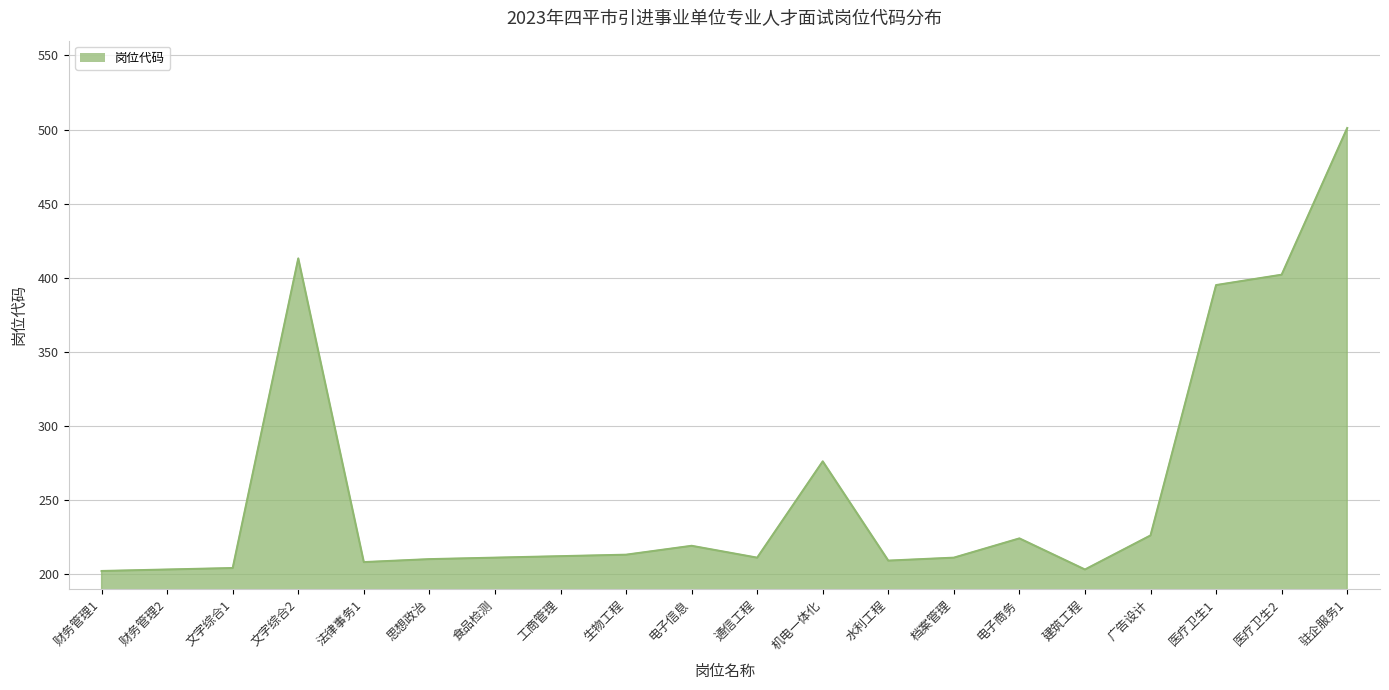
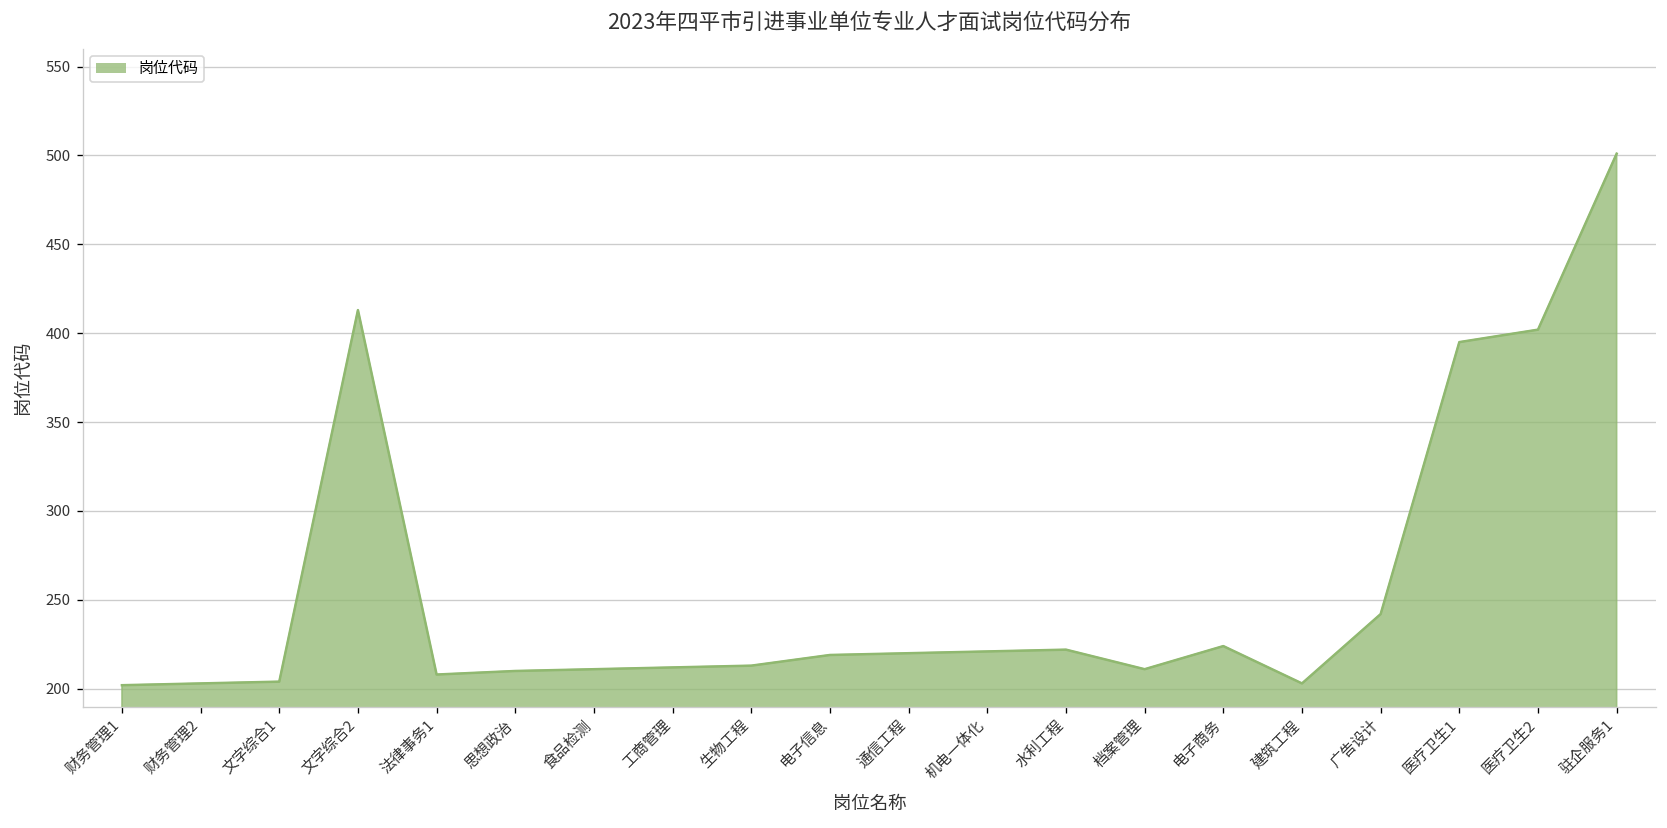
通信工程: 211 -> 220
机电一体化: 276 -> 221
水利工程: 209 -> 222
广告设计: 226 -> 242
